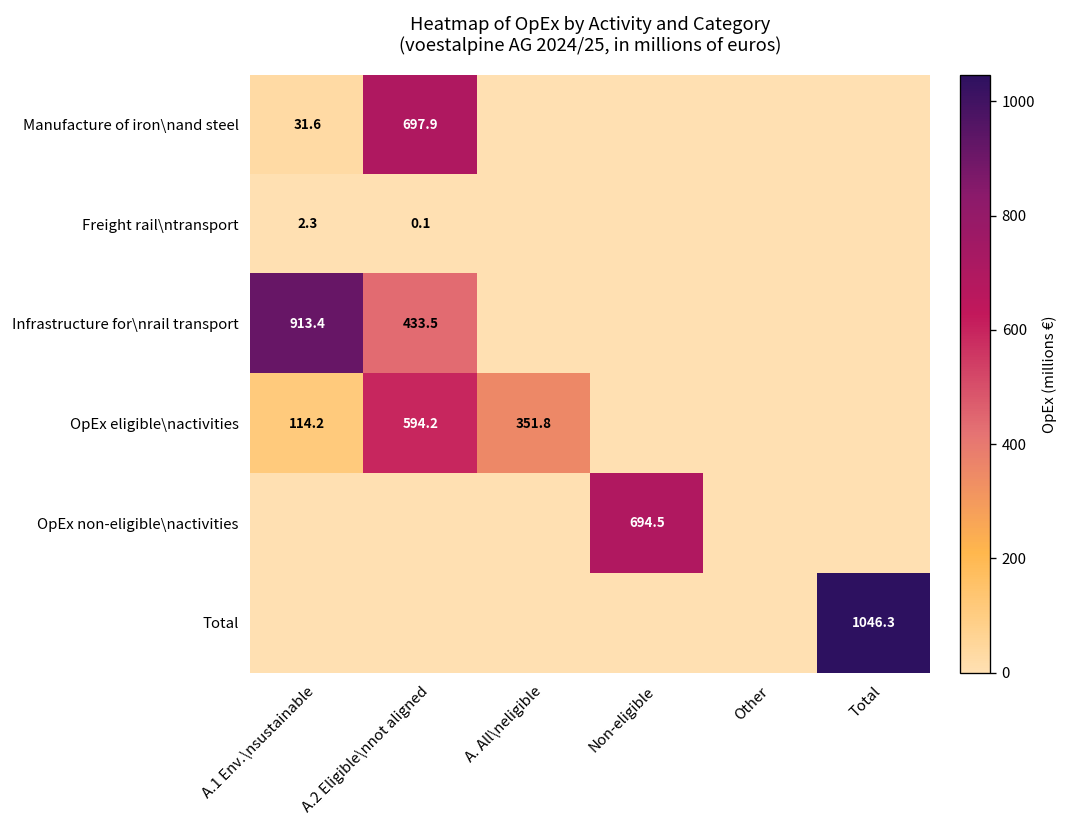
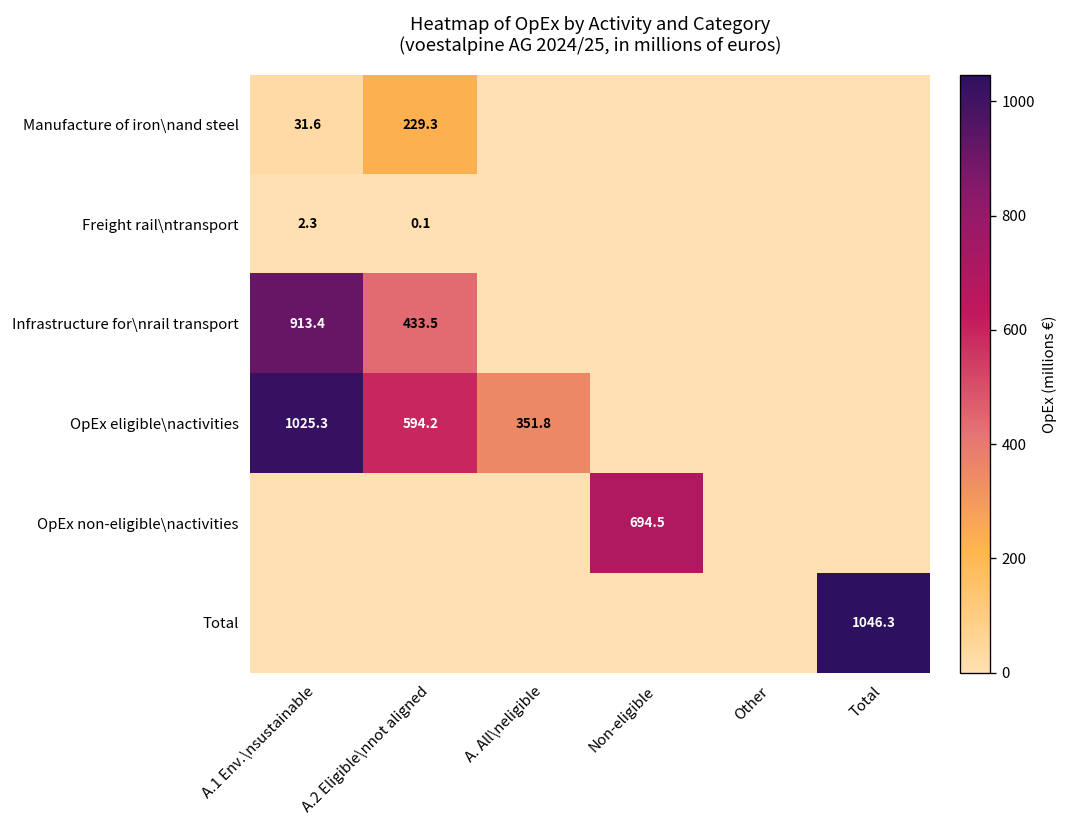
Manufacture of iron\nand steel, A.2 Eligible\nnot aligned: 697.9 -> 229.3
OpEx eligible\nactivities, A.1 Env.\nsustainable: 114.2 -> 1025.3
